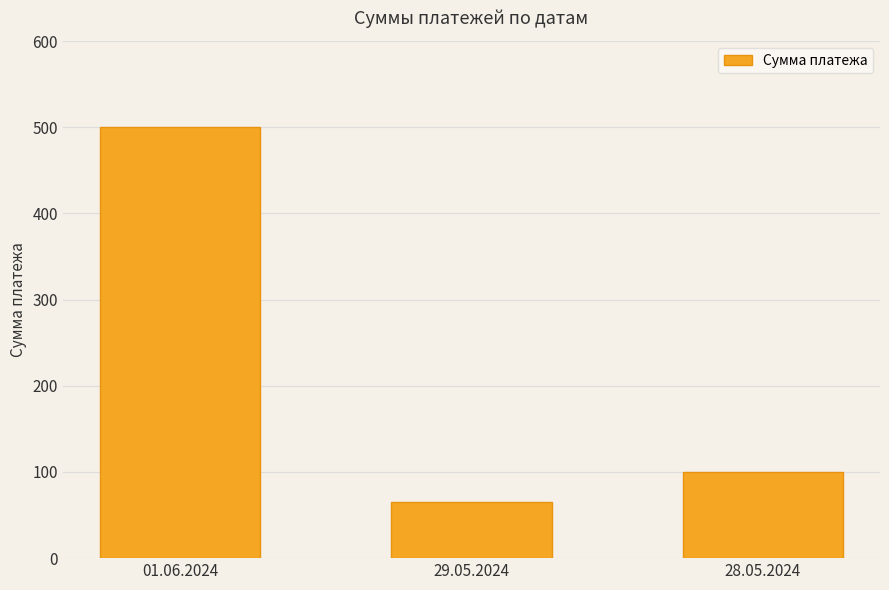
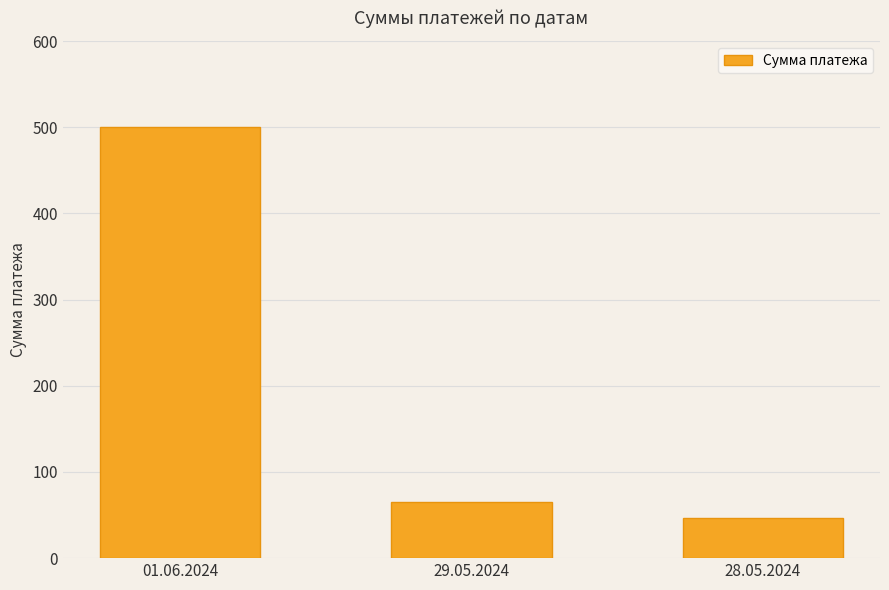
28.05.2024: 100 -> 50
